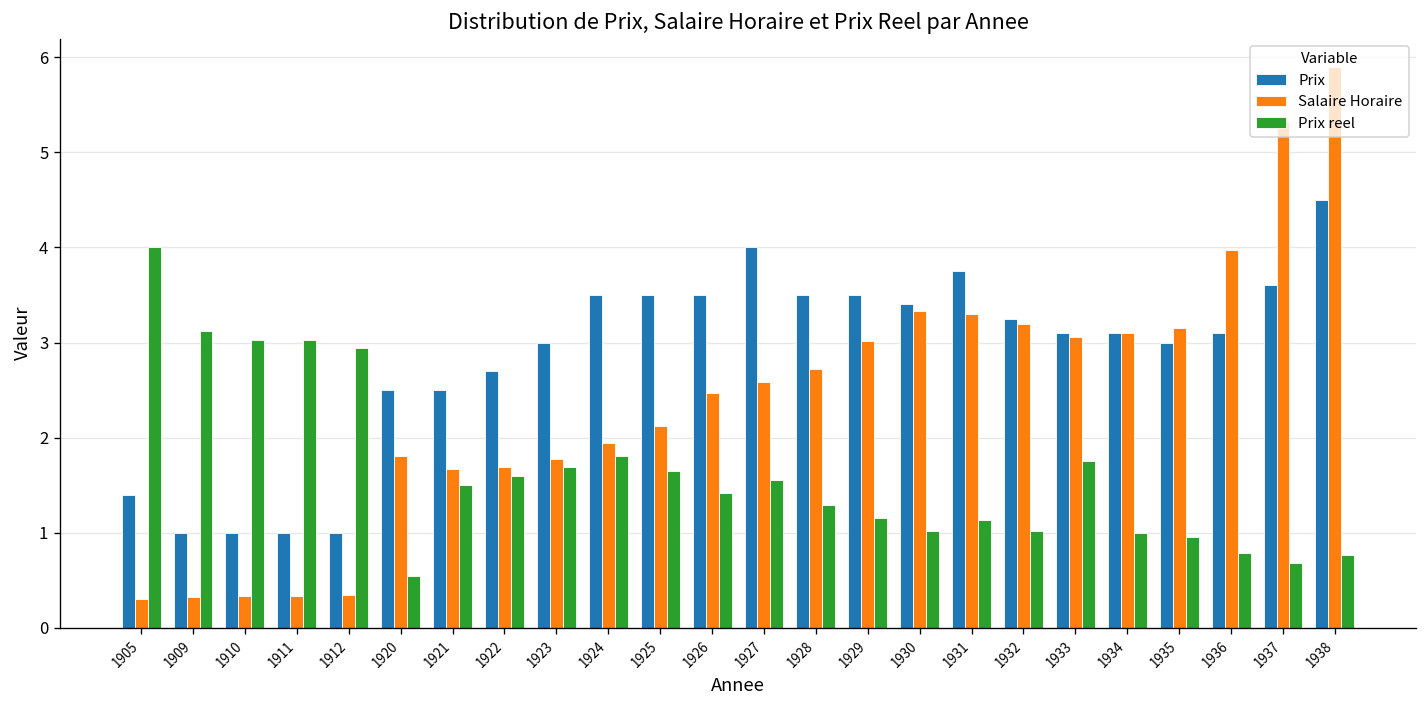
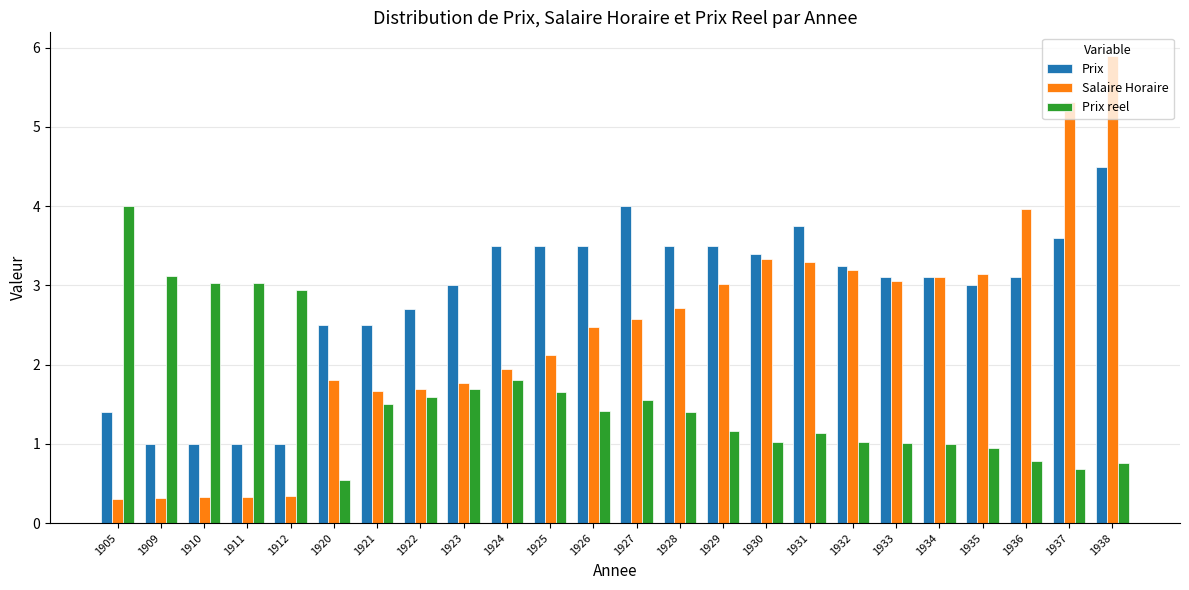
Prix reel, 1928: 1.3 -> 1.4
Prix reel, 1933: 1.8 -> 1.0
